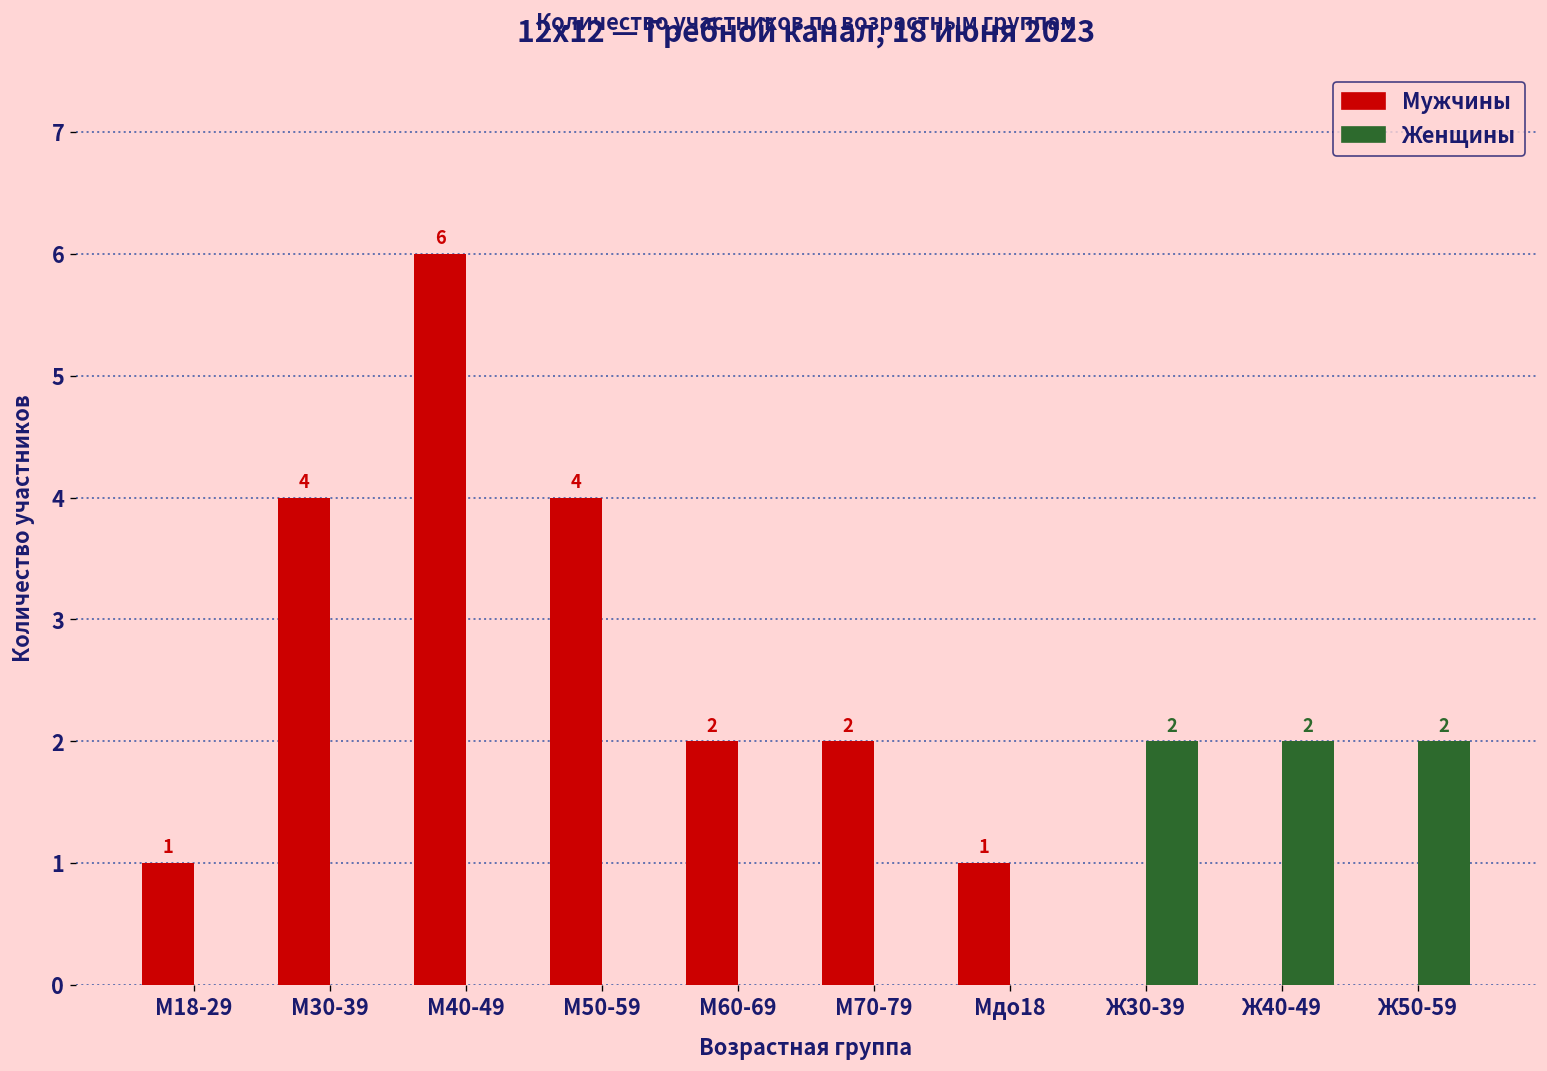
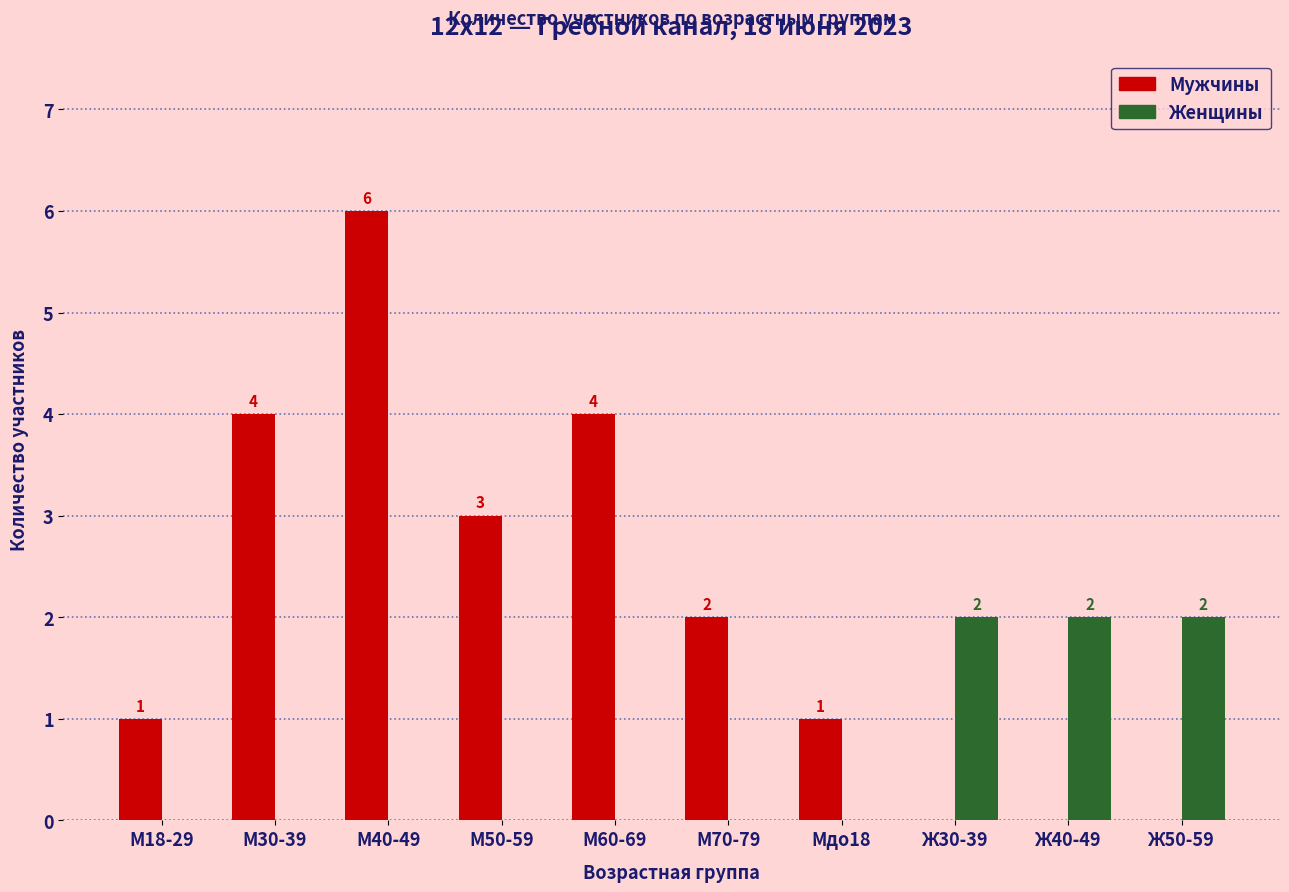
Мужчины, М50-59: 4 -> 3
Мужчины, М60-69: 2 -> 4
